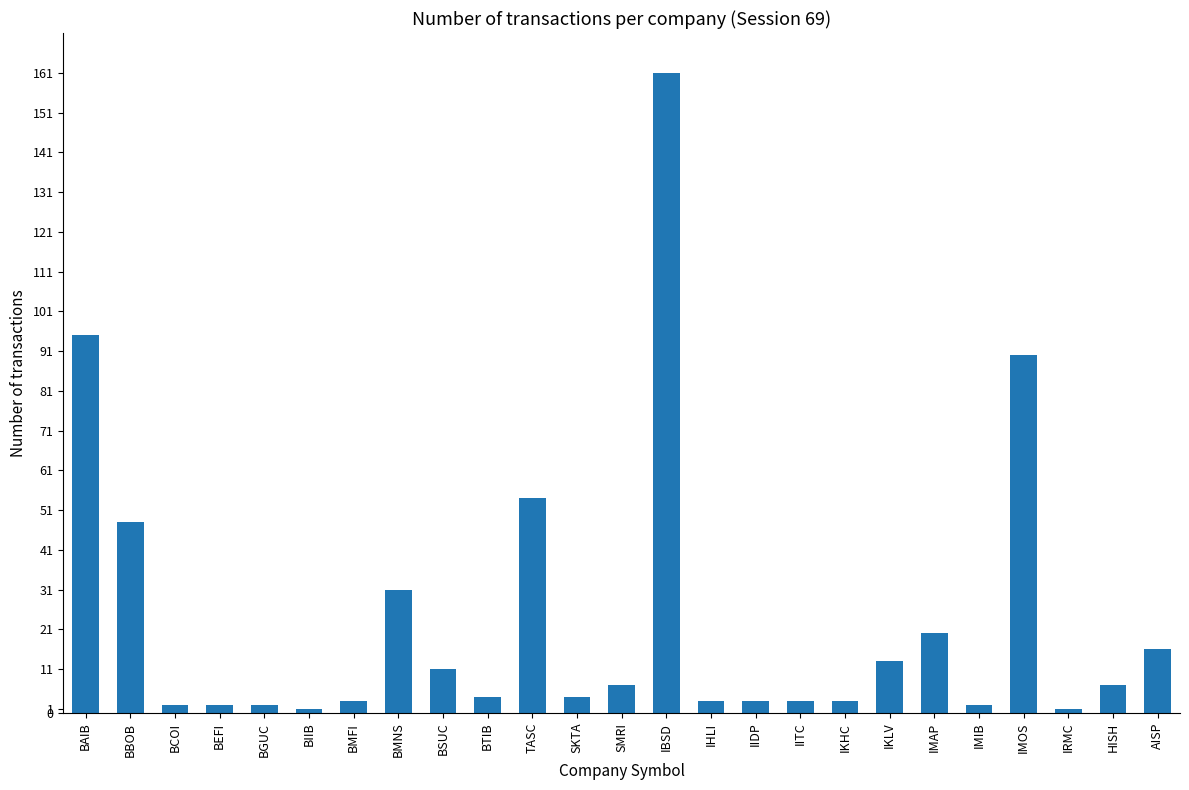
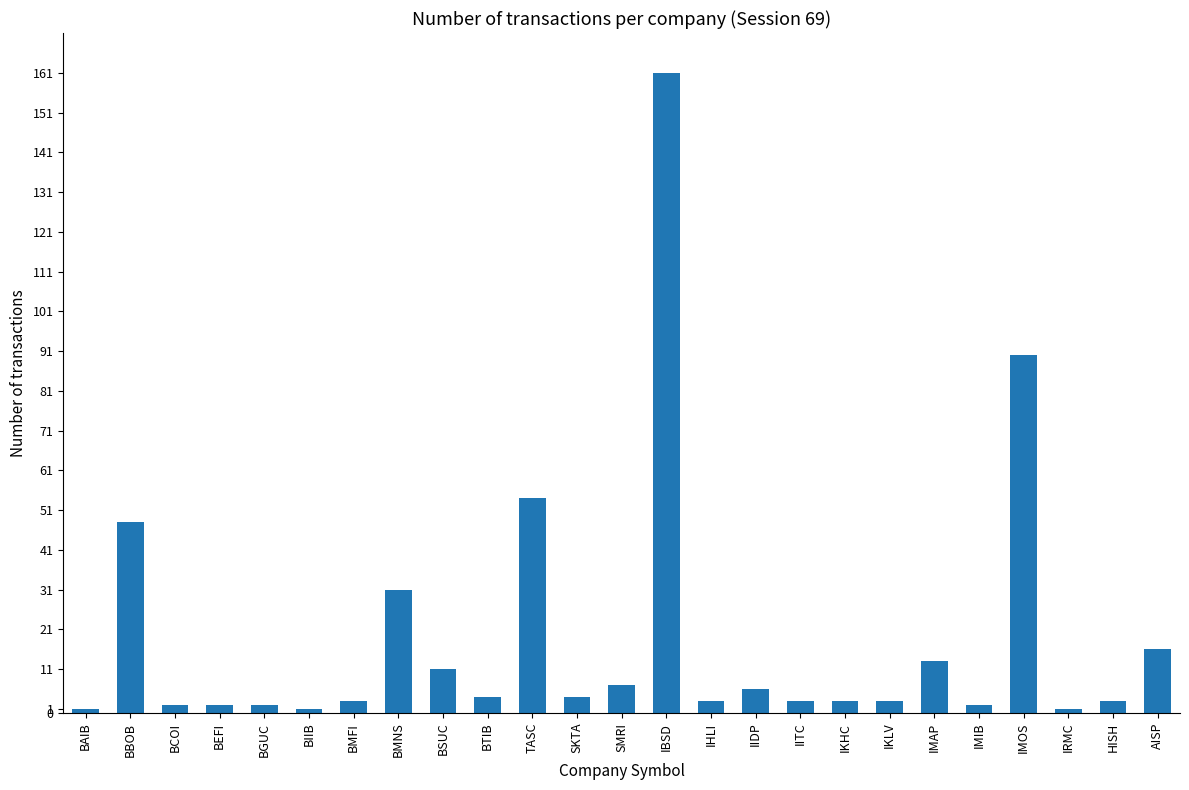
BAIB: 95 -> 1
IIDP: 3 -> 6
IKLV: 13 -> 3
IMAP: 20 -> 13
HISH: 7 -> 3
